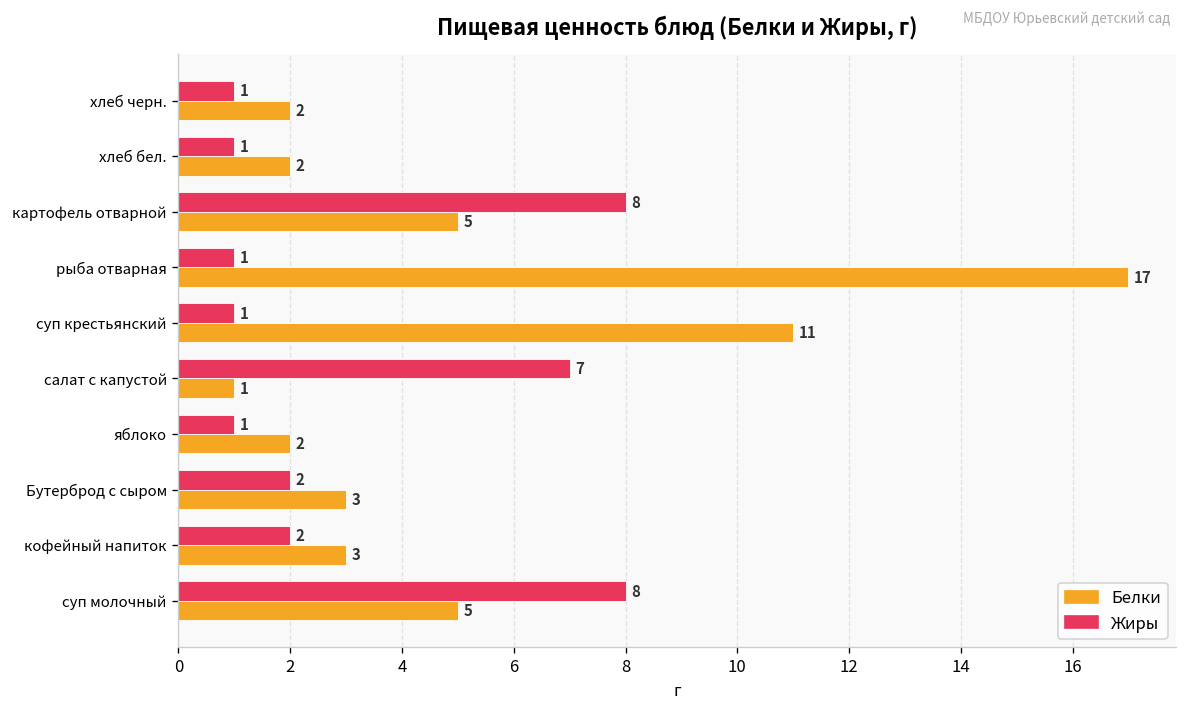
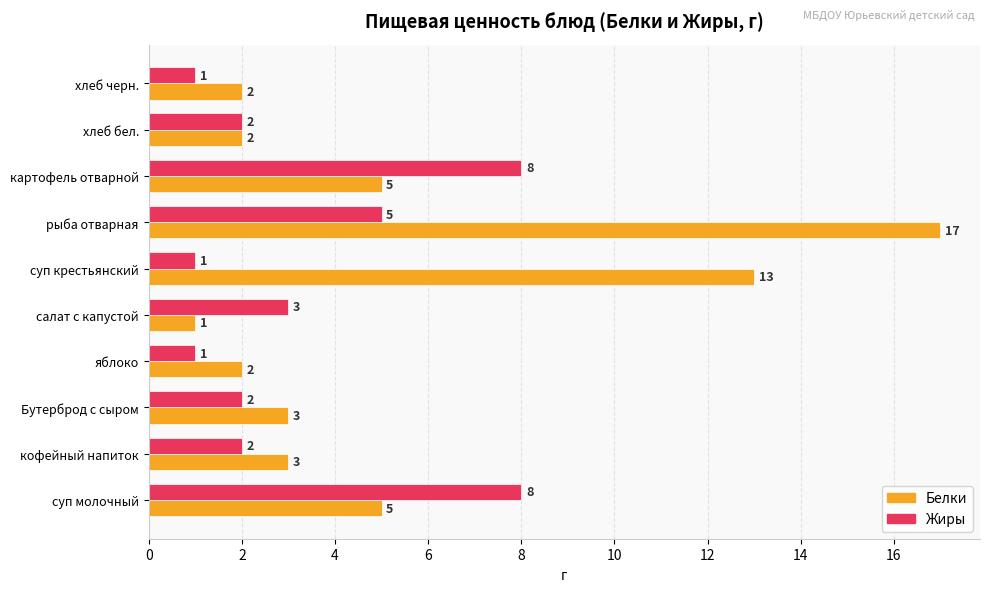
Жиры, хлеб бел.: 1 -> 2
Жиры, рыба отварная: 1 -> 5
Белки, суп крестьянский: 11 -> 13
Жиры, салат с капустой: 7 -> 3
